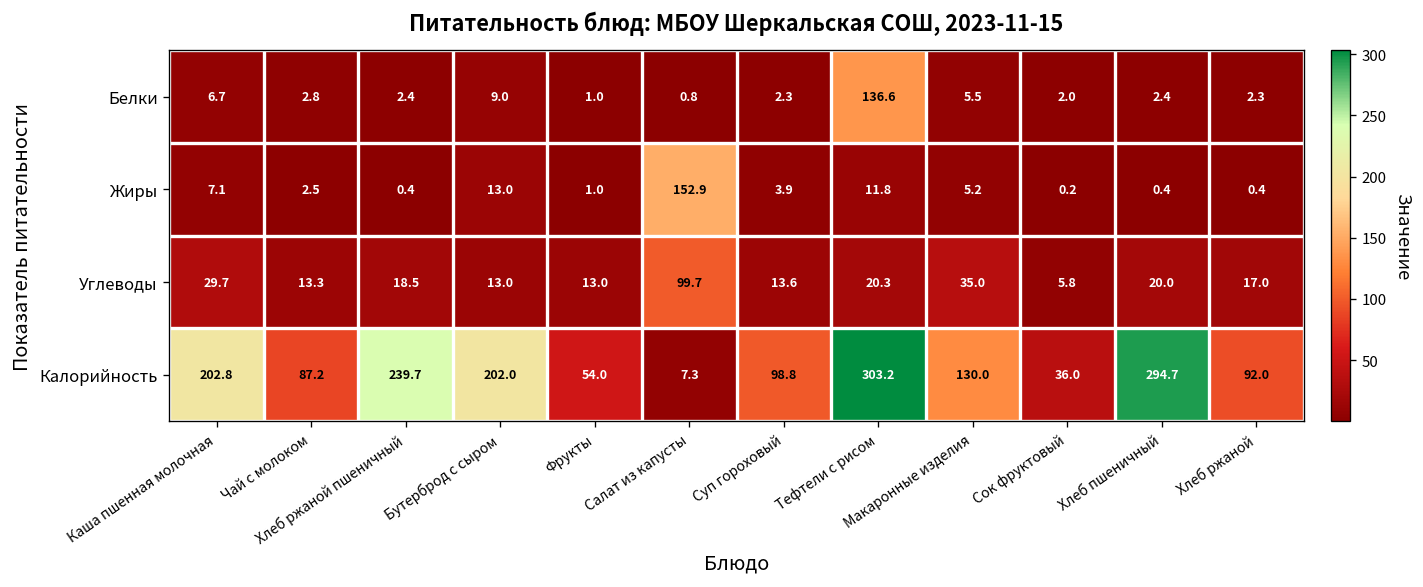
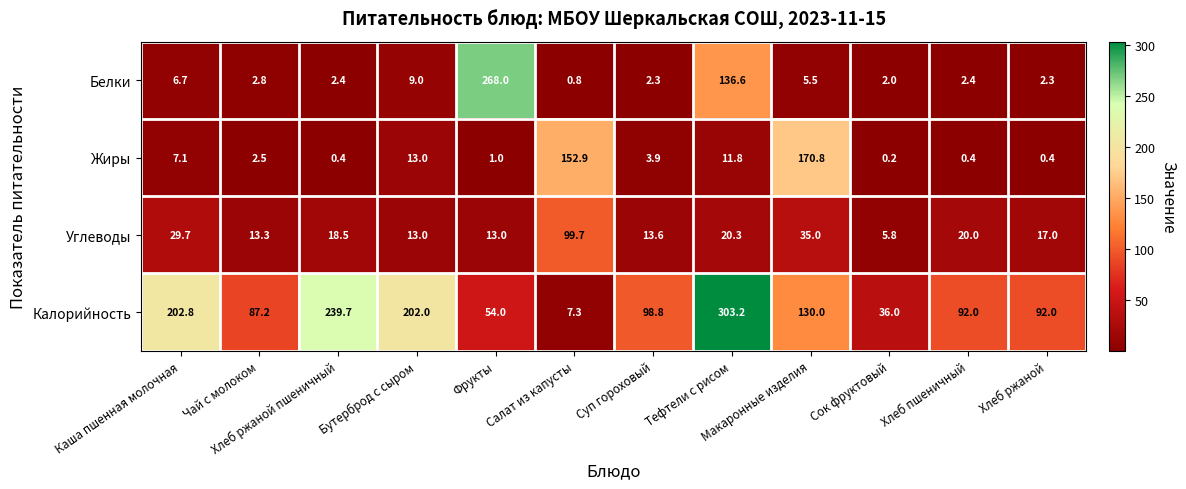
Белки, Фрукты: 1.0 -> 268.0
Жиры, Макаронные изделия: 5.2 -> 170.8
Калорийность, Хлеб пшеничный: 294.7 -> 92.0
